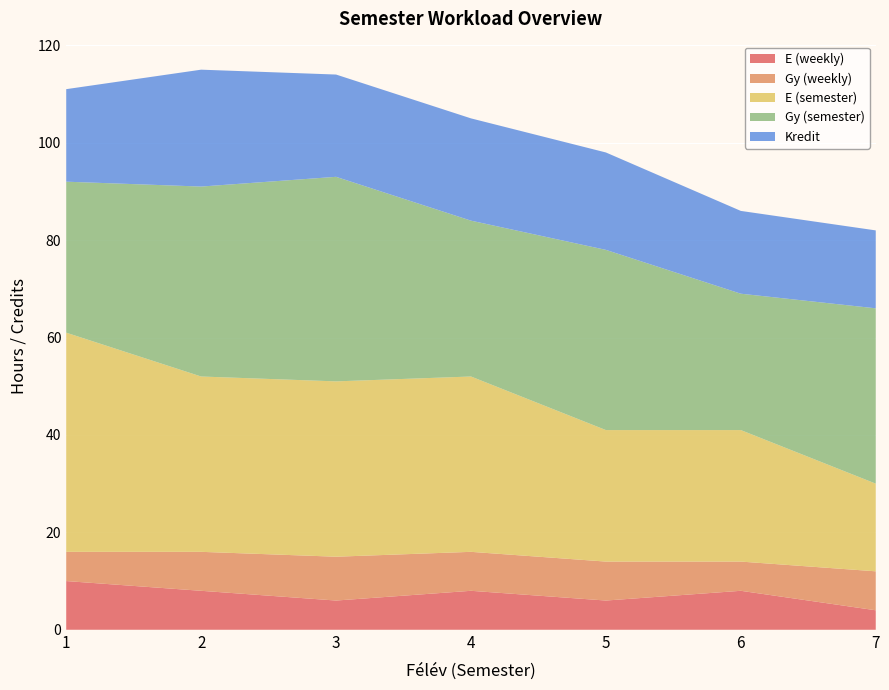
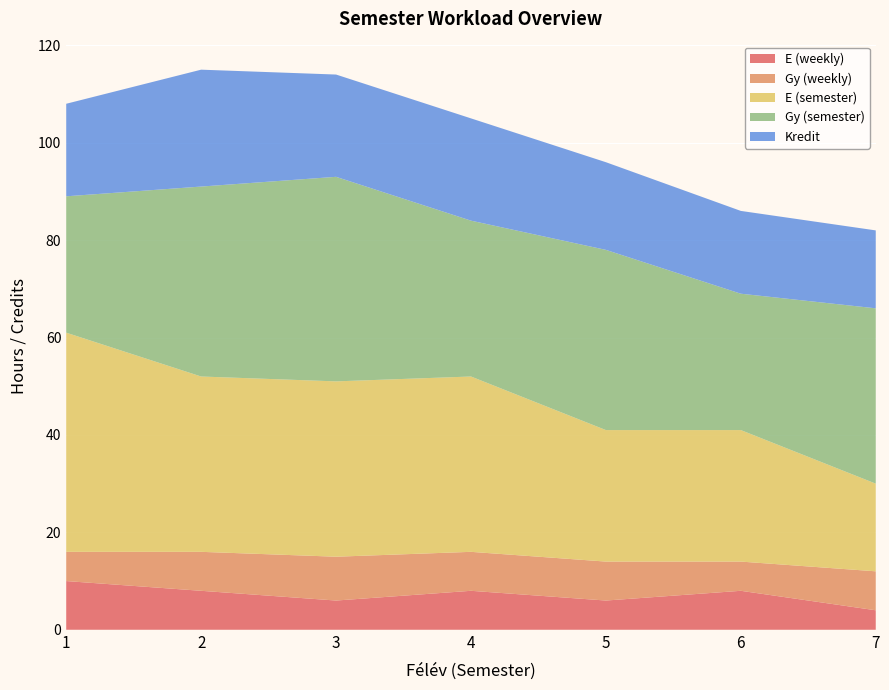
Gy (semester), 1: 31 -> 28
Kredit, 5: 20 -> 18
